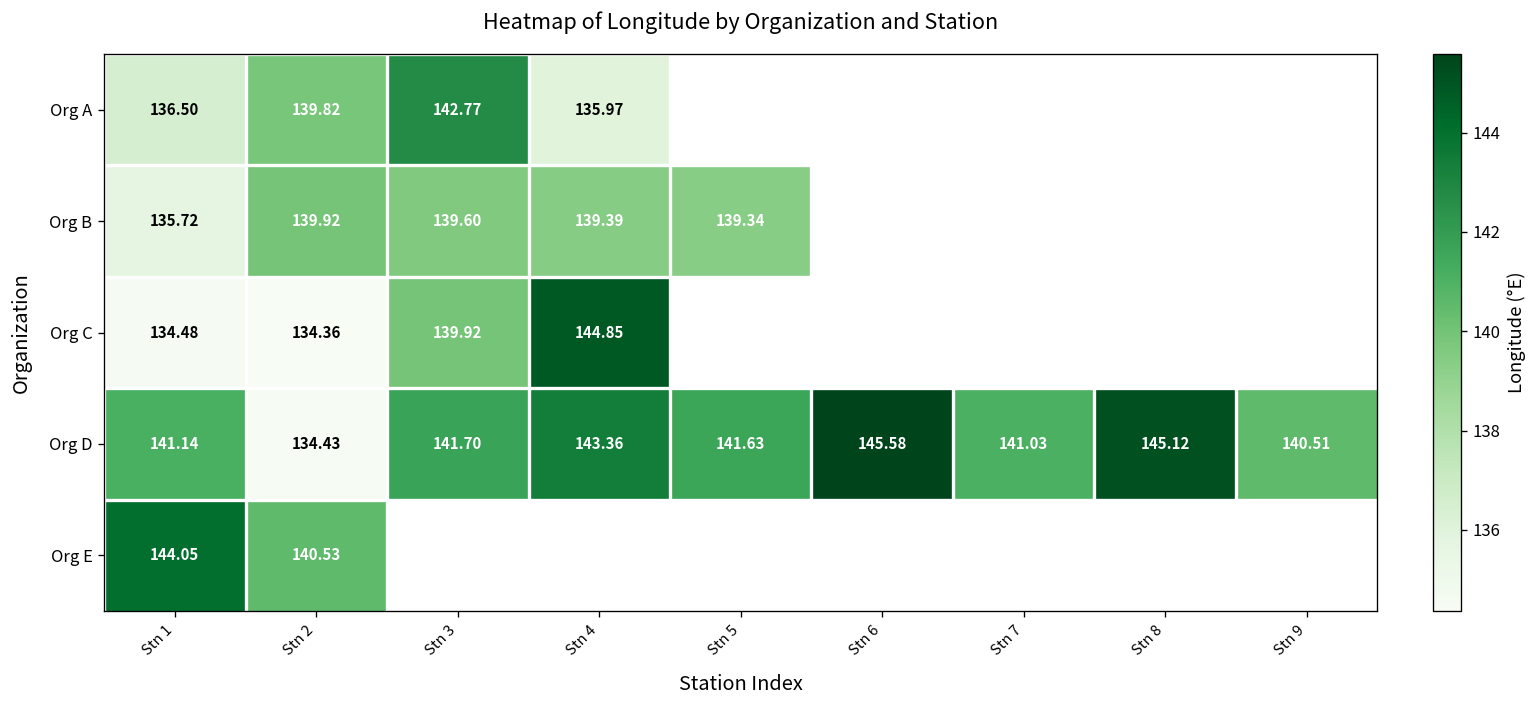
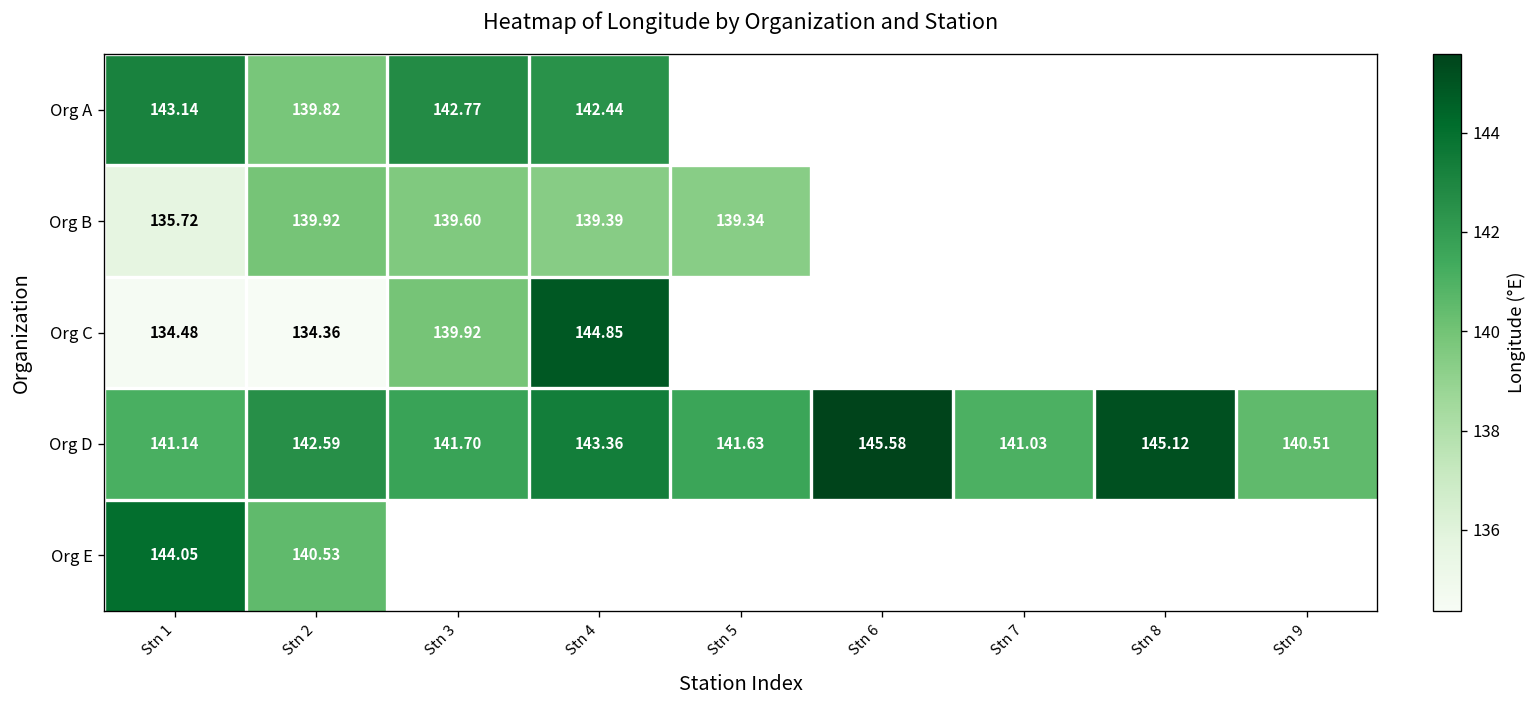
Org A, Stn 1: 136.50 -> 143.14
Org A, Stn 4: 135.97 -> 142.44
Org D, Stn 2: 134.43 -> 142.59
